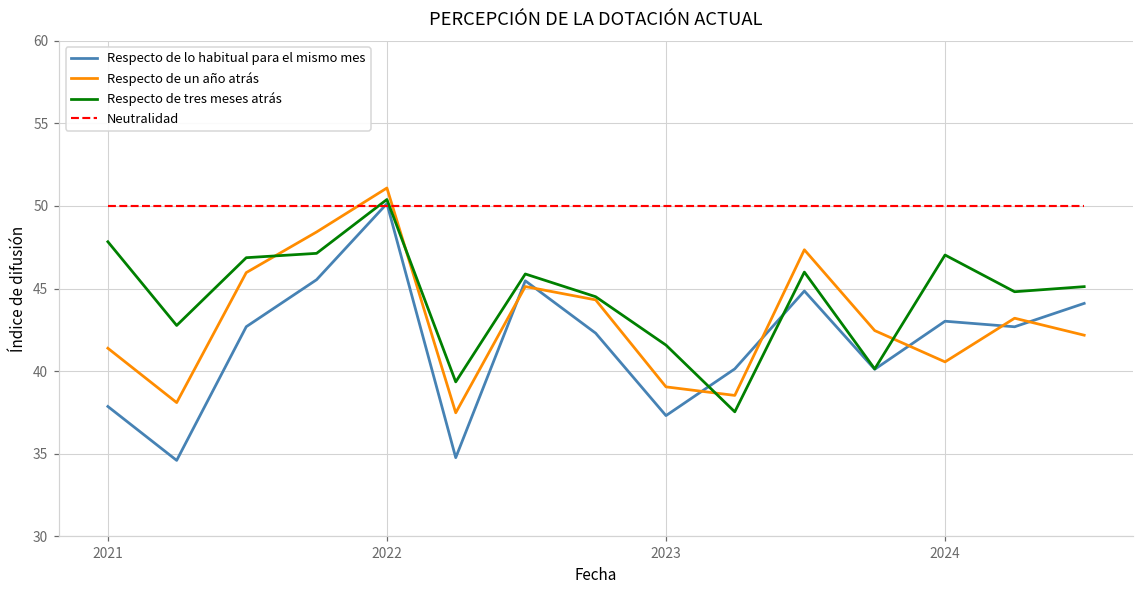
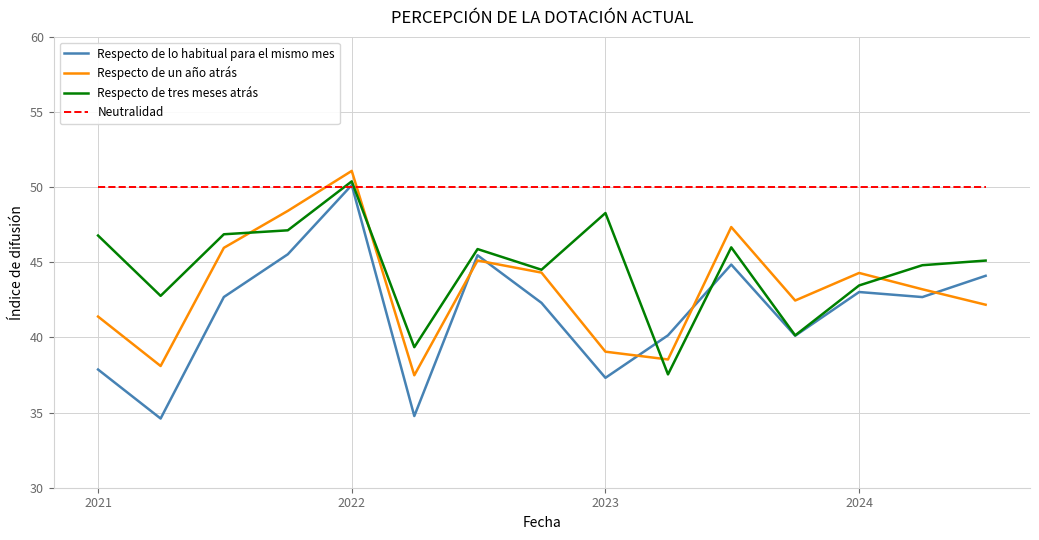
Respecto de tres meses atrás, 2021: 47.8 -> 46.8
Respecto de tres meses atrás, 2023: 41.6 -> 48.3
Respecto de un año atrás, 2024: 40.6 -> 44.3
Respecto de tres meses atrás, 2024: 47.0 -> 43.5
